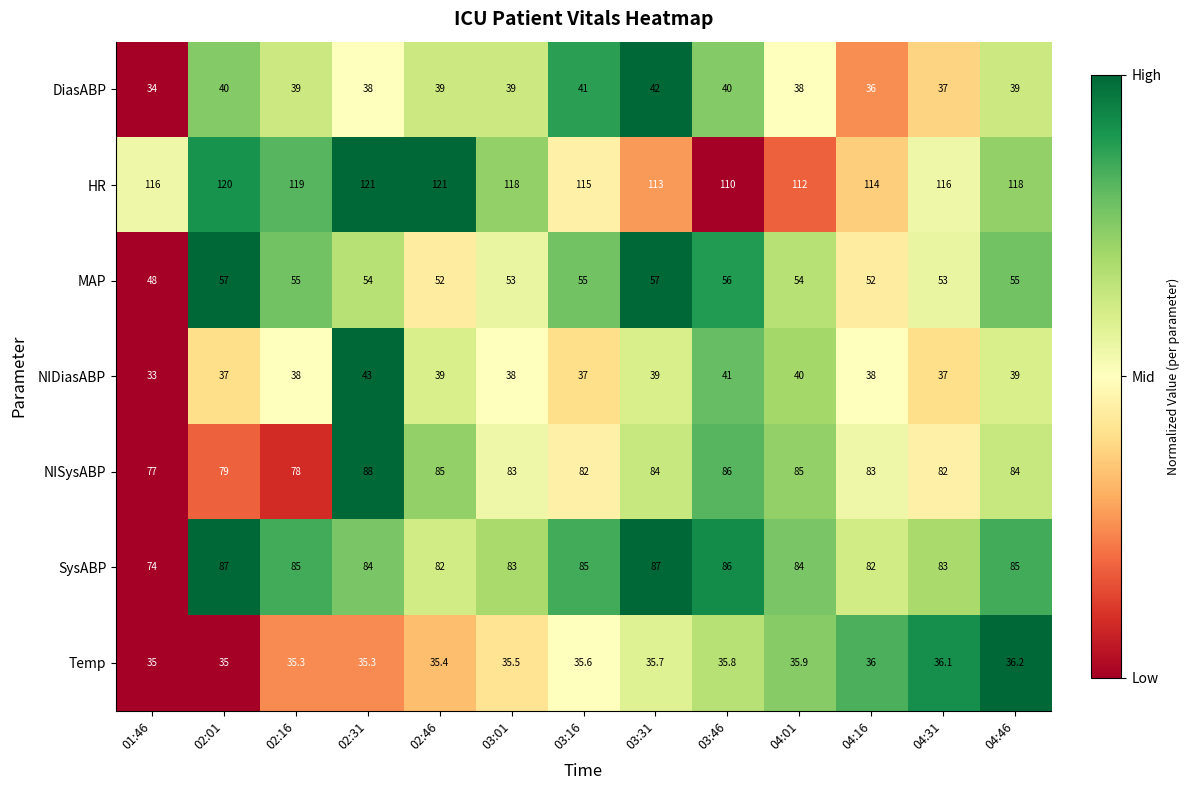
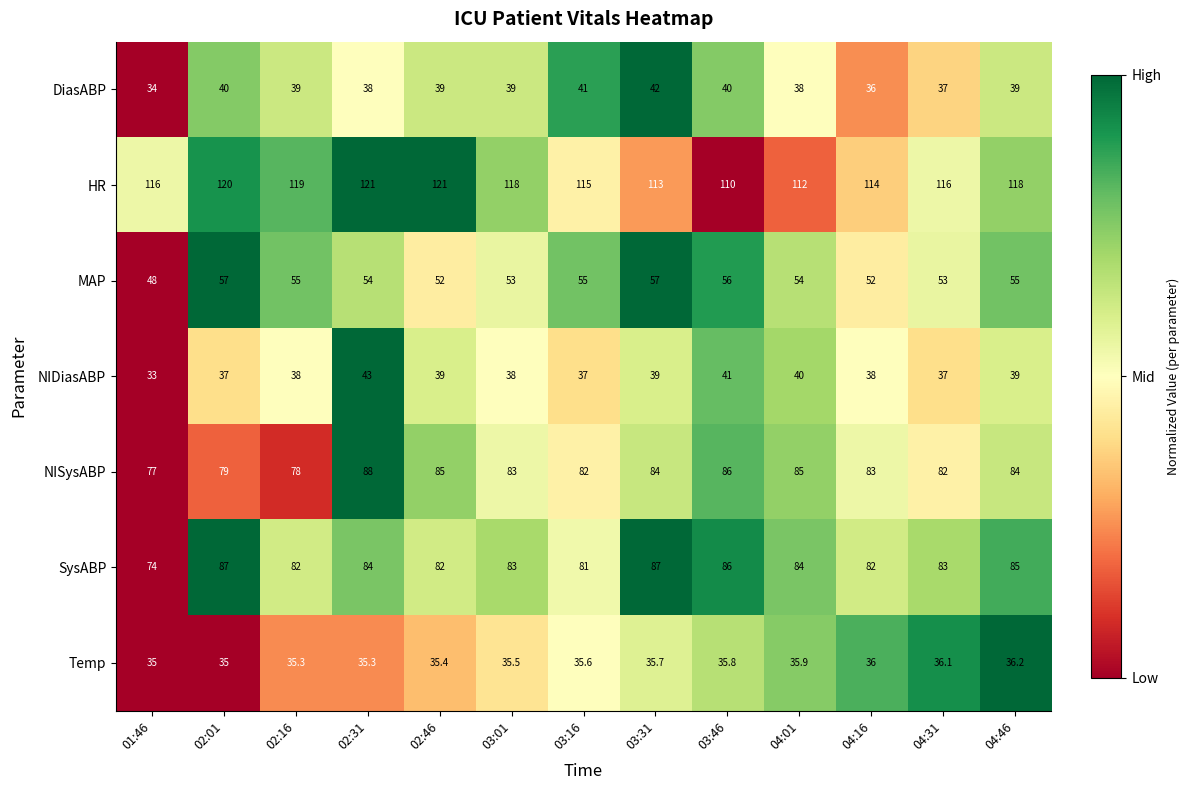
SysABP, 02:16: 85 -> 82
SysABP, 03:16: 85 -> 81
